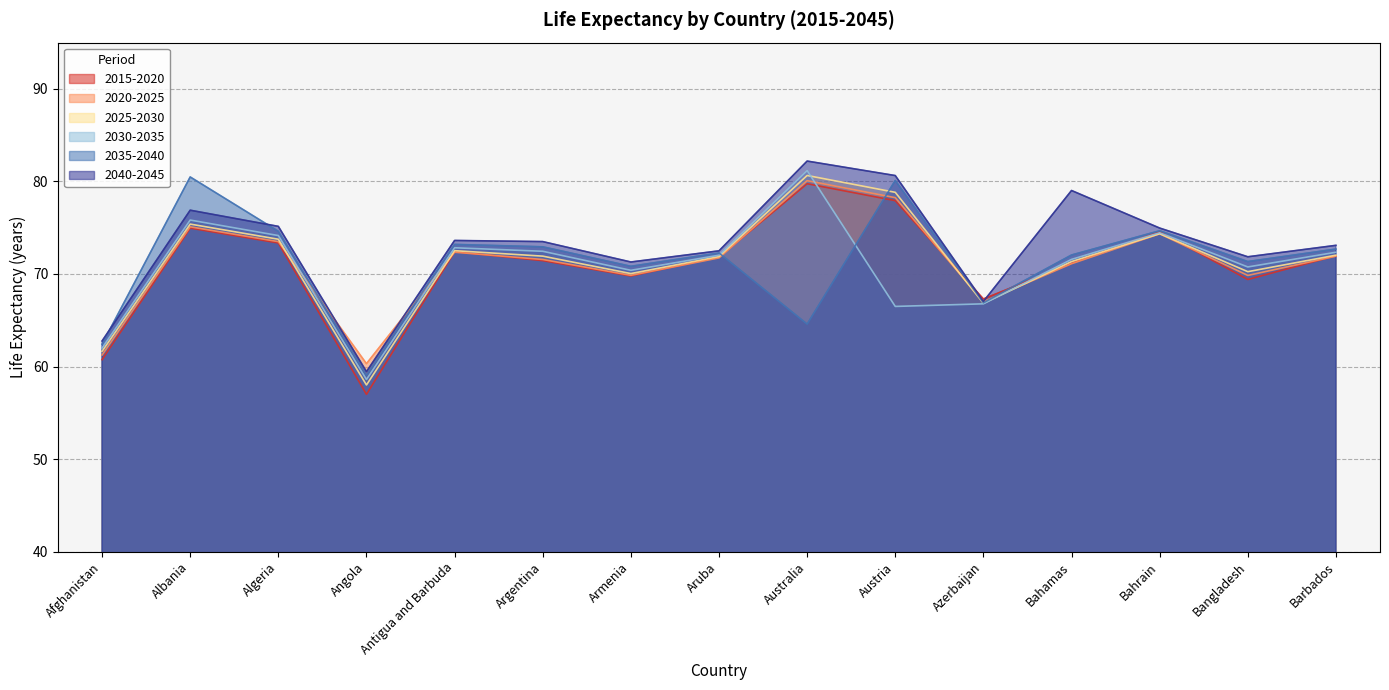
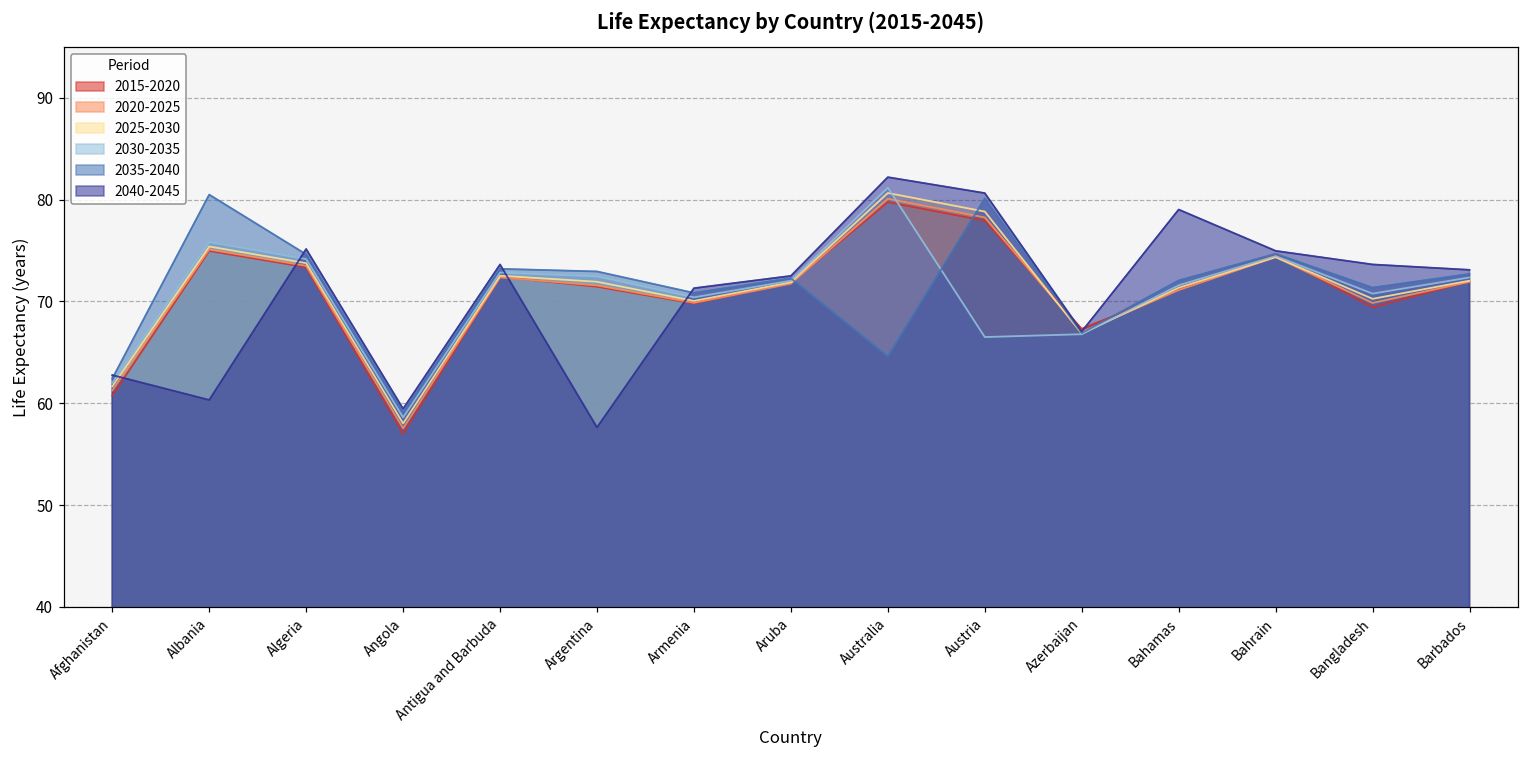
2040-2045, Albania: 77 -> 60
2020-2025, Angola: 60 -> 58
2040-2045, Argentina: 74 -> 58
2040-2045, Bangladesh: 72 -> 74
